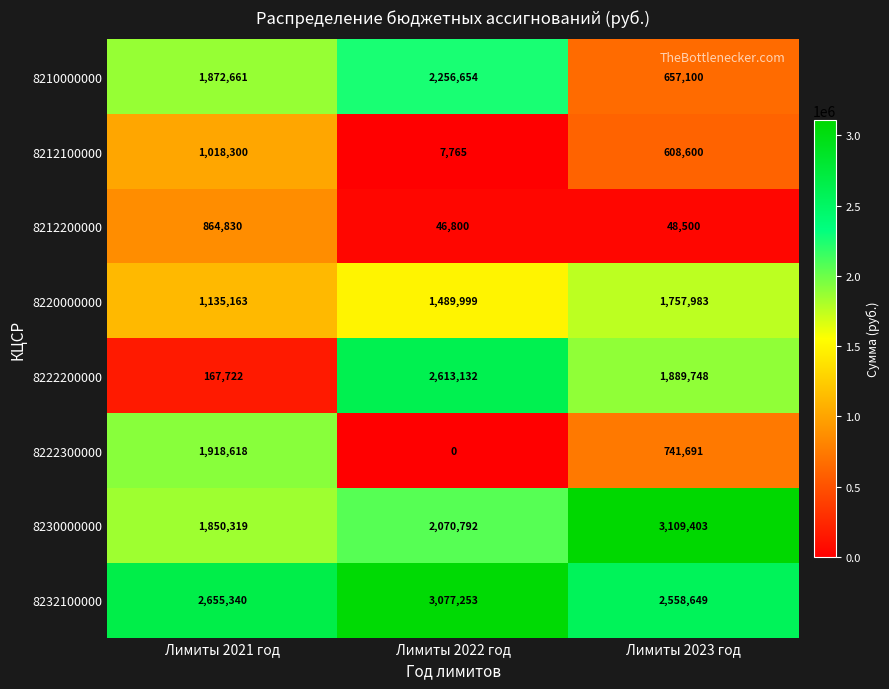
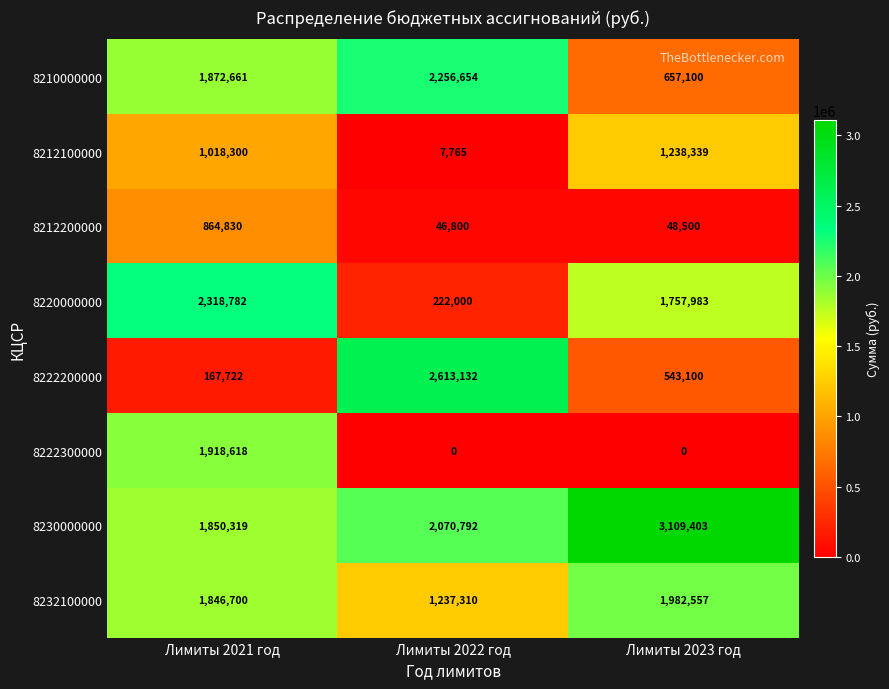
8212100000, Лимиты 2023 год: 608,600 -> 1,238,339
8220000000, Лимиты 2021 год: 1,135,163 -> 2,318,782
8220000000, Лимиты 2022 год: 1,489,999 -> 222,000
8222200000, Лимиты 2023 год: 1,889,748 -> 543,100
8222300000, Лимиты 2023 год: 741,691 -> 0
8232100000, Лимиты 2021 год: 2,655,340 -> 1,846,700
8232100000, Лимиты 2022 год: 3,077,253 -> 1,237,310
8232100000, Лимиты 2023 год: 2,558,649 -> 1,982,557
